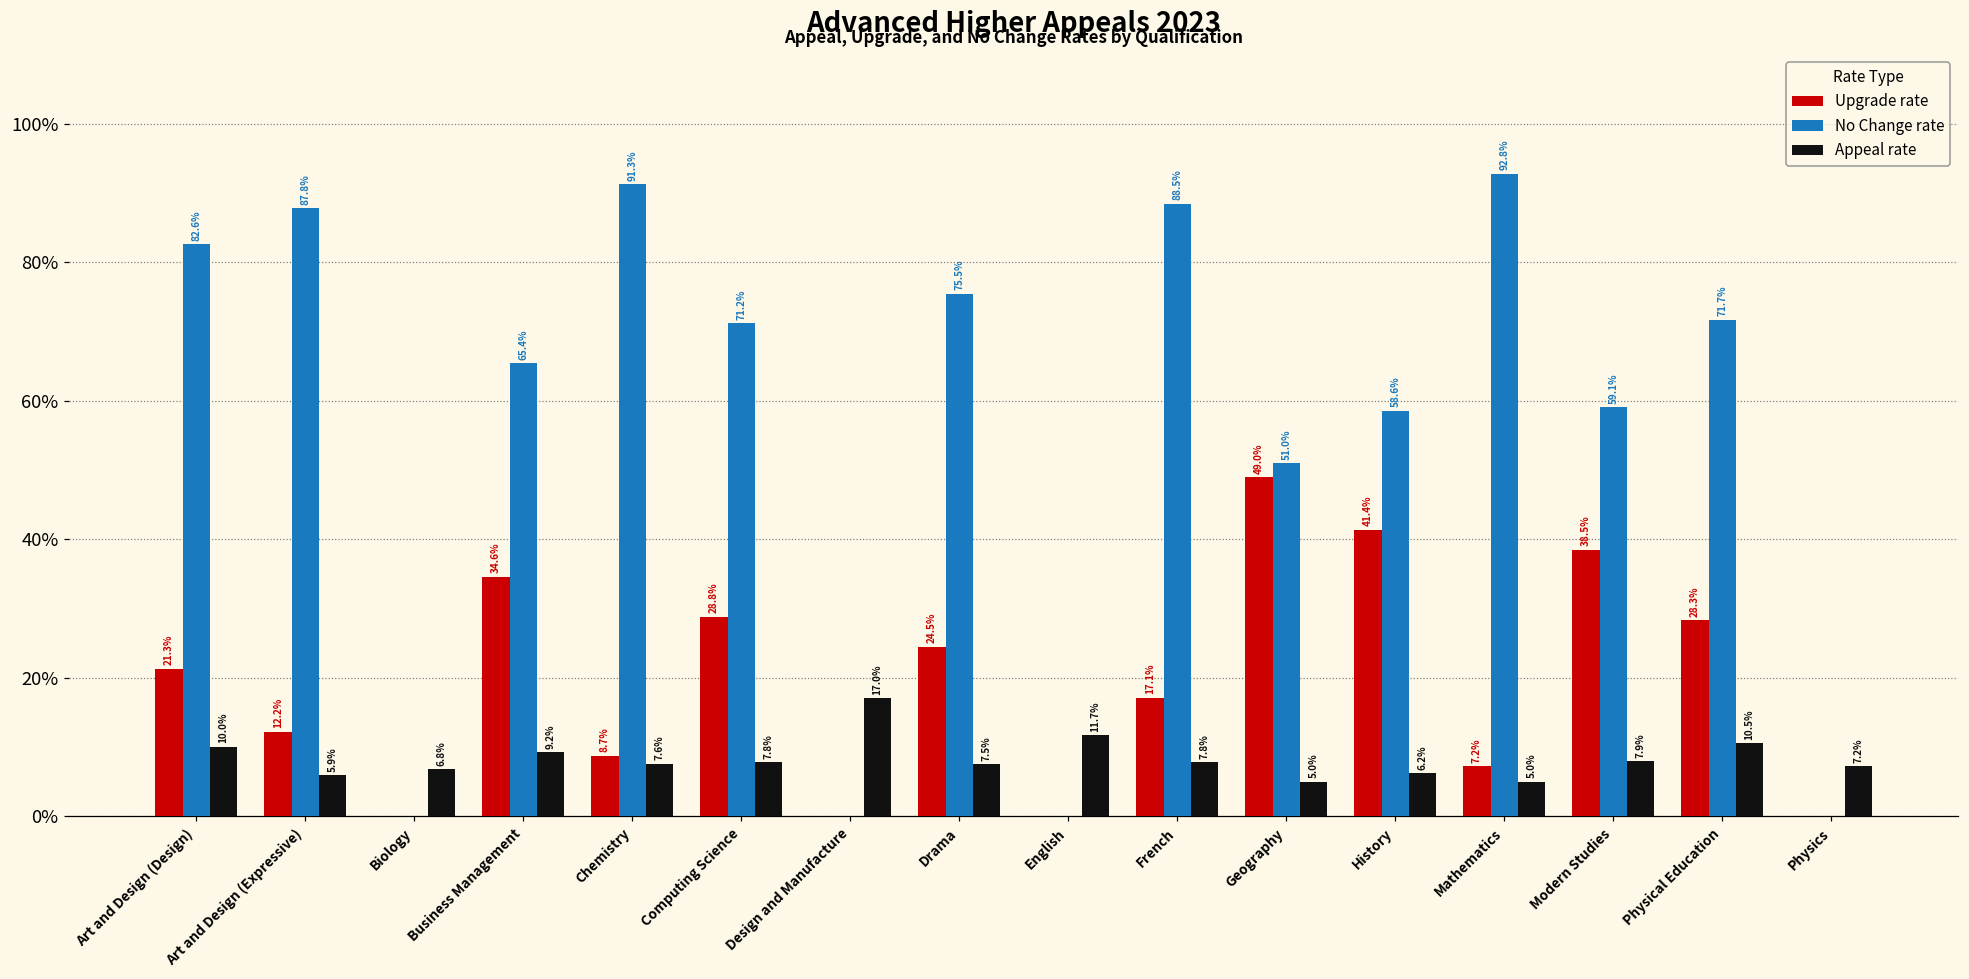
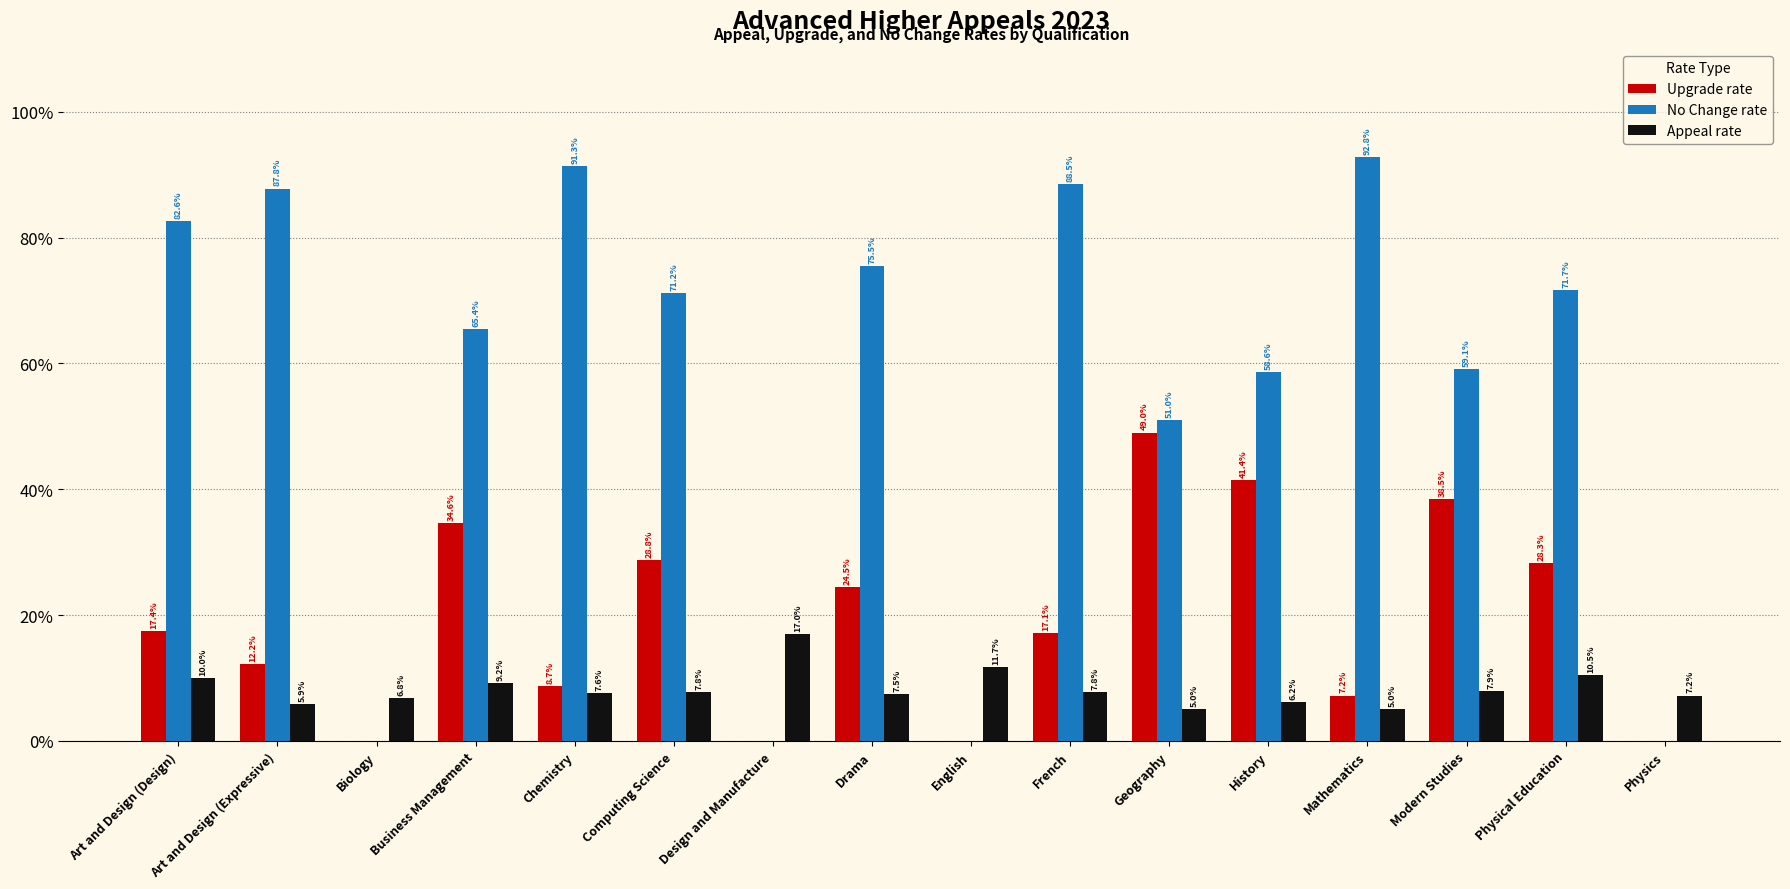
Upgrade rate, Art and Design (Design): 21.3% -> 17.4%
